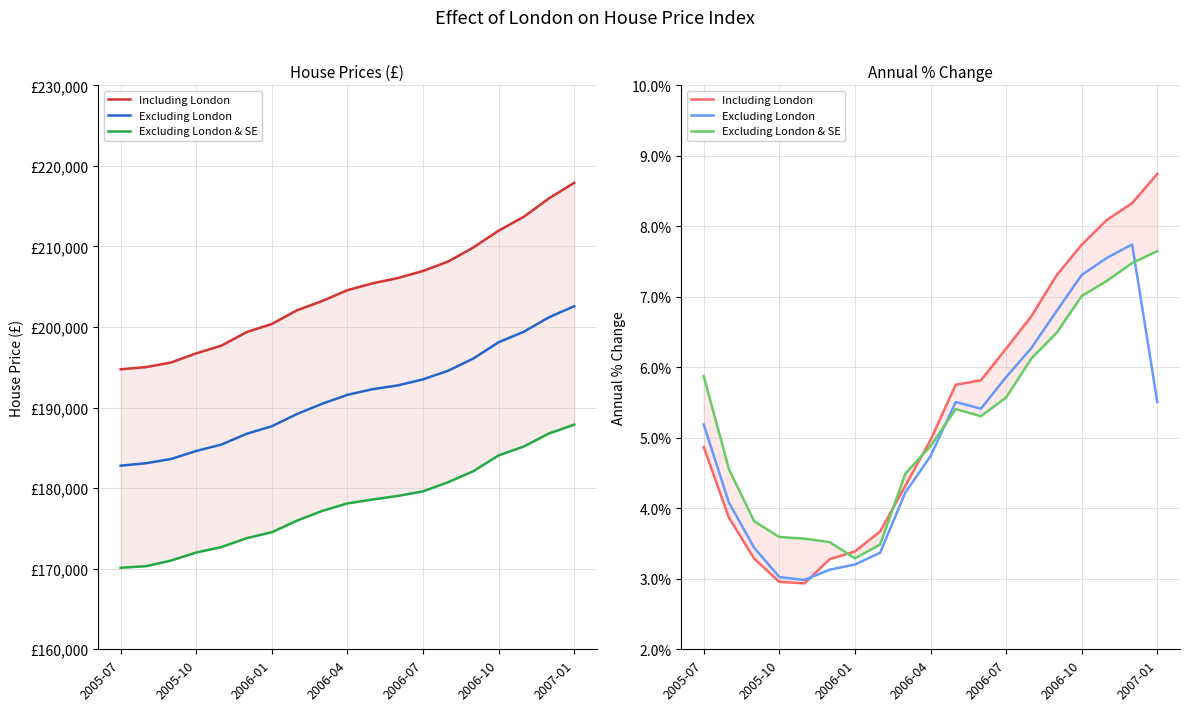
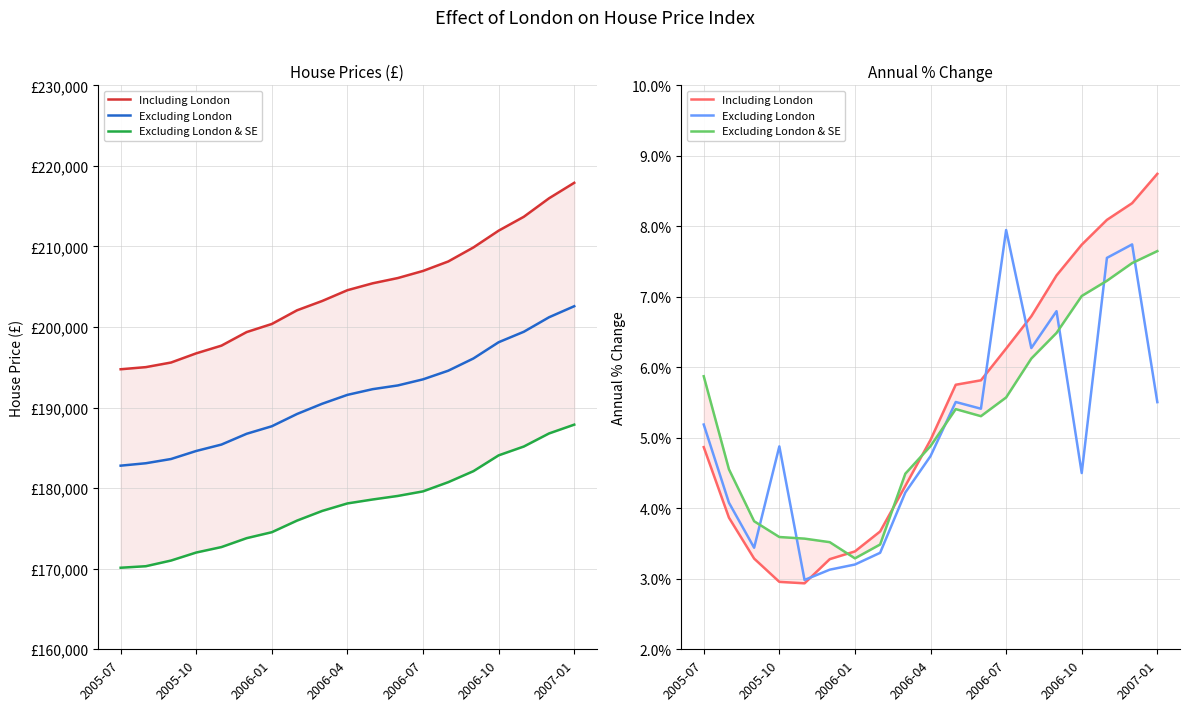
Annual % Change, Excluding London, 2005-10: 3.0% -> 4.9%
Annual % Change, Excluding London, 2006-07: 5.9% -> 7.9%
Annual % Change, Excluding London, 2006-10: 7.3% -> 4.5%
